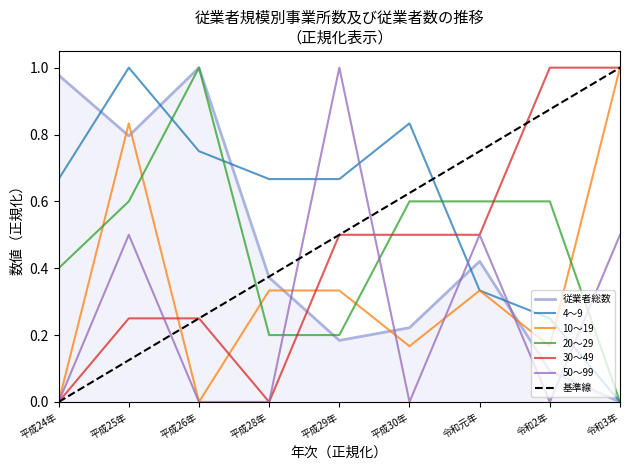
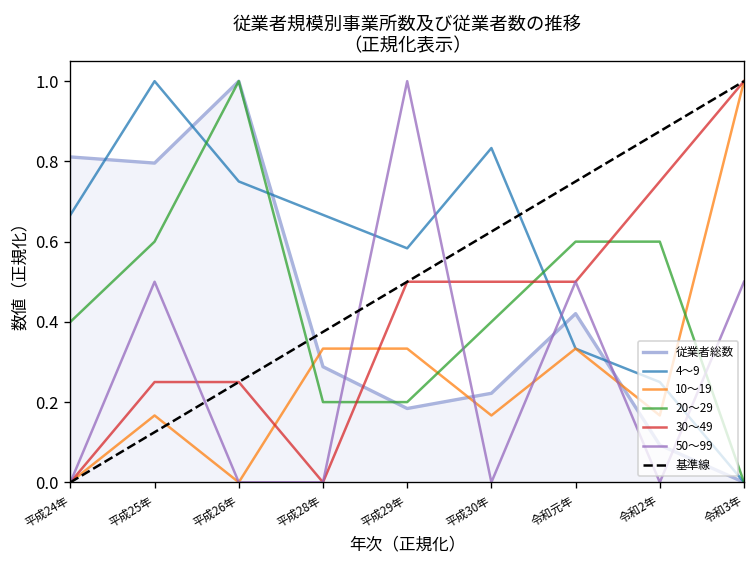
従業者総数, 平成24年: 0.98 -> 0.81
10～19, 平成25年: 0.83 -> 0.17
従業者総数, 平成28年: 0.37 -> 0.29
4～9, 平成29年: 0.67 -> 0.58
20～29, 平成30年: 0.60 -> 0.40
30～49, 令和2年: 1.00 -> 0.75
